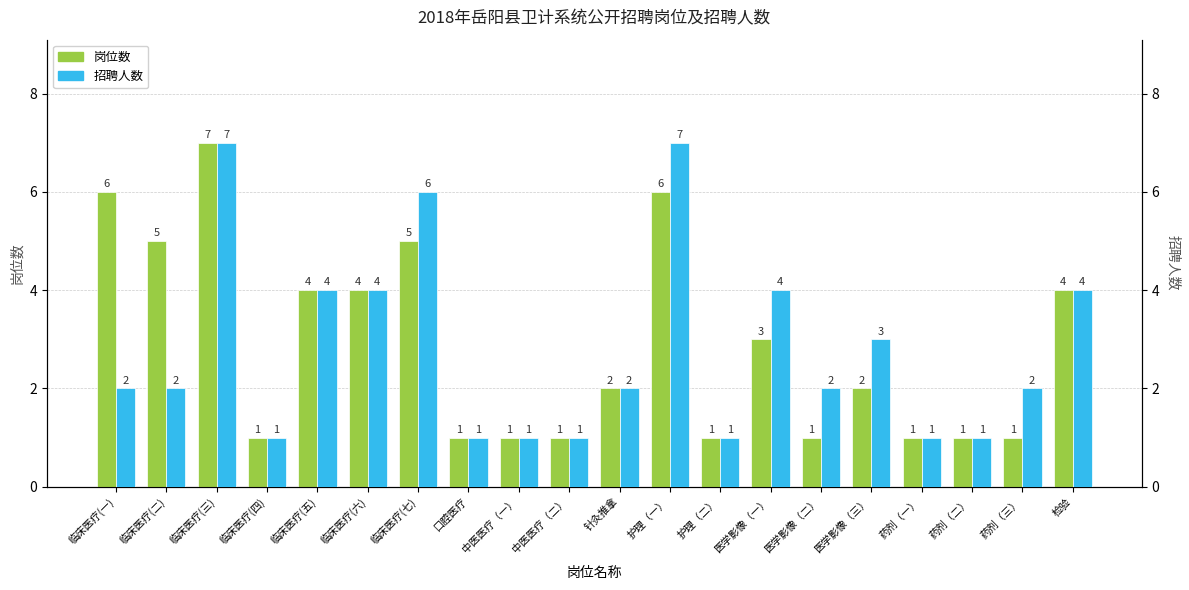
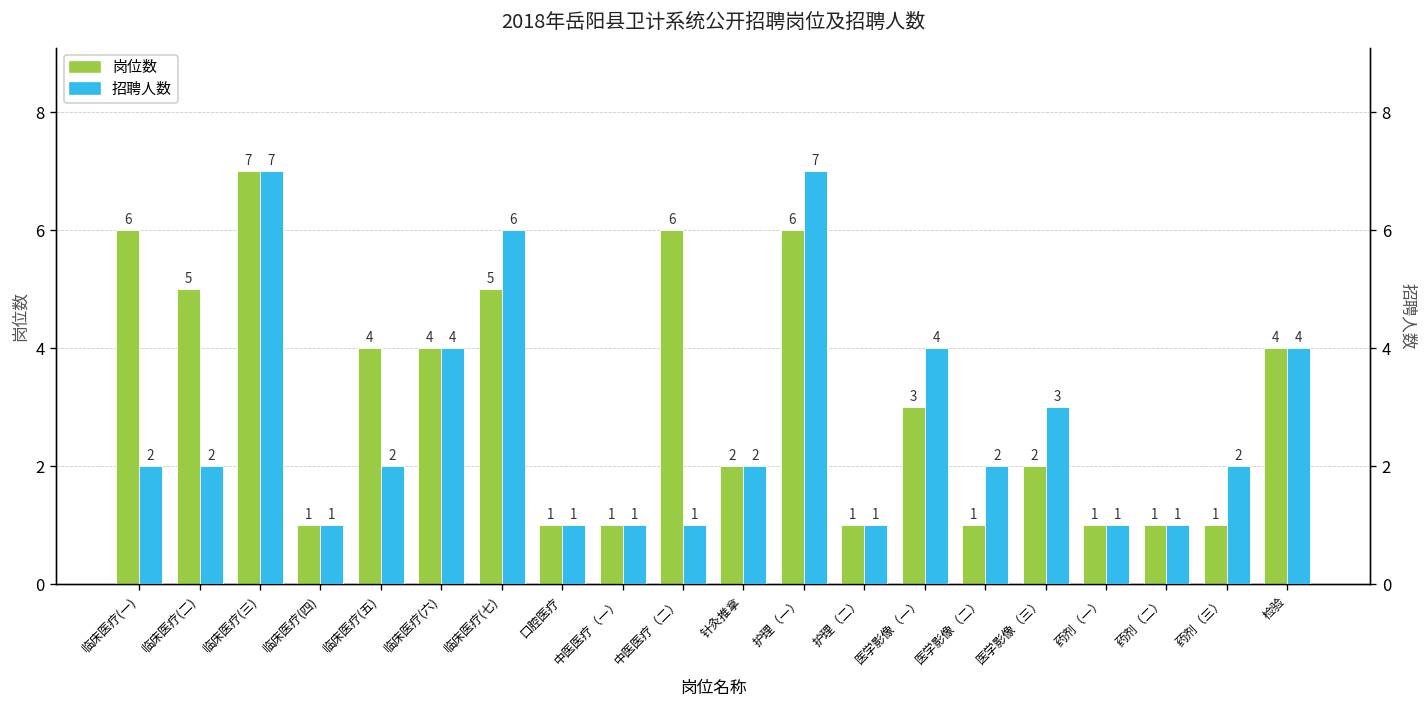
岗位数, 中医医疗（二）: 1 -> 6
招聘人数, 临床医疗(五): 4 -> 2
